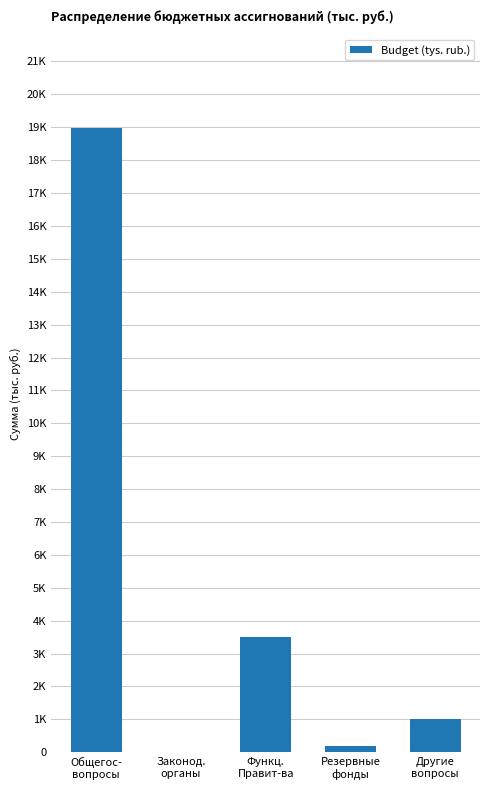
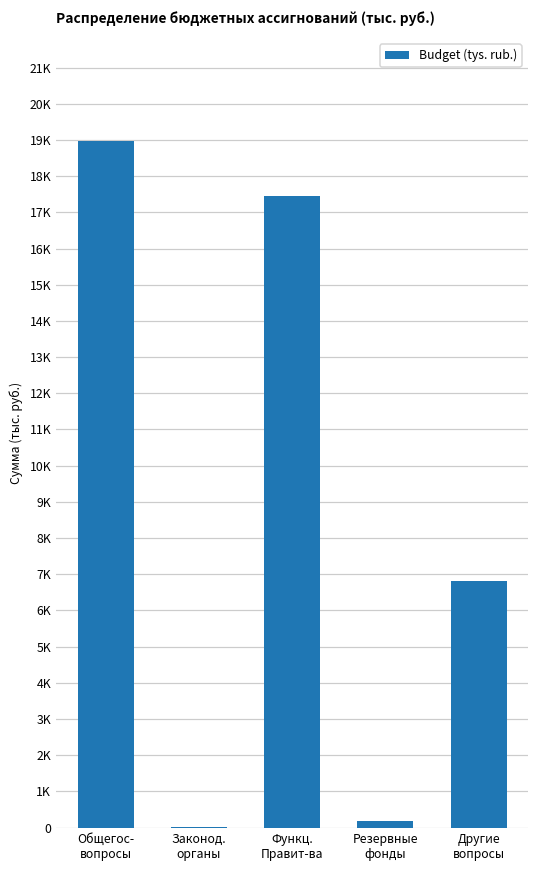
Функц. Правит-ва: 3500 -> 17400
Другие вопросы: 1000 -> 6800
